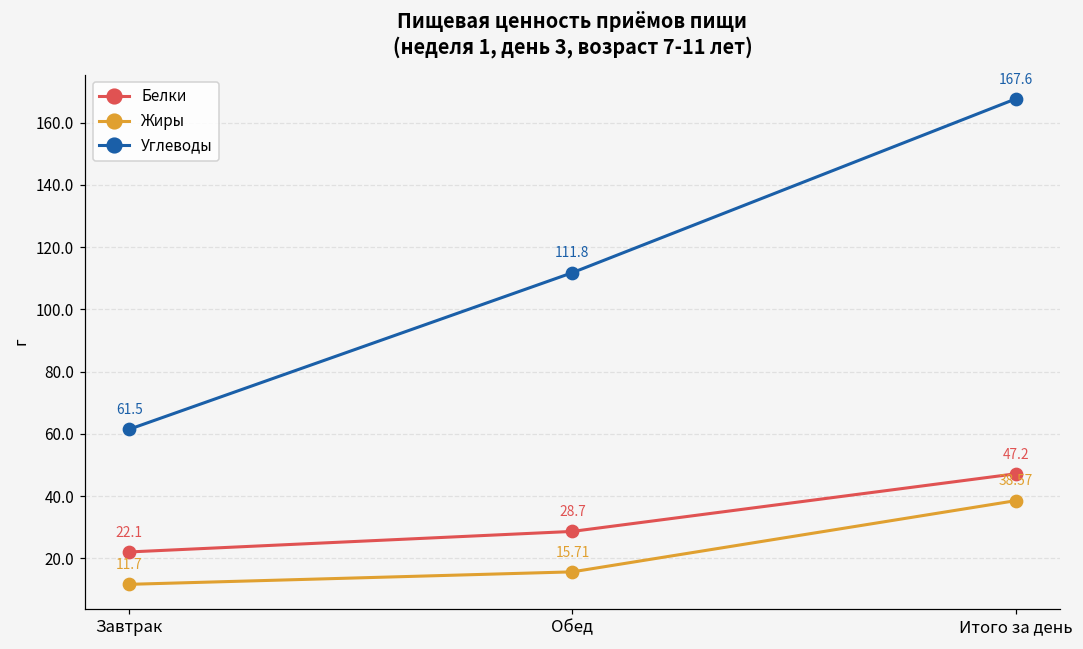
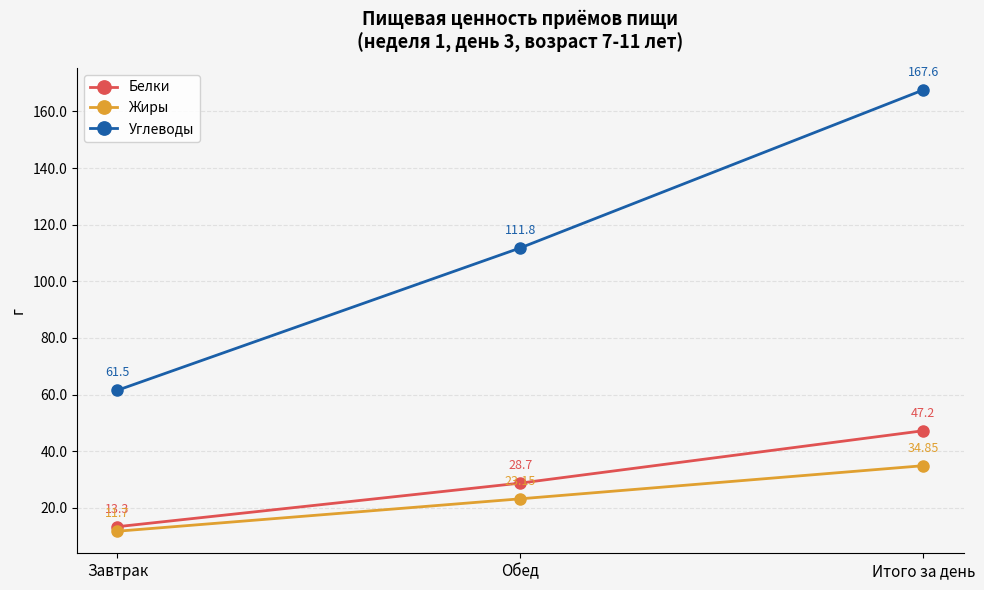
Белки, Завтрак: 22.1 -> 13.3
Жиры, Обед: 15.71 -> 23.15
Жиры, Итого за день: 38.57 -> 34.85
